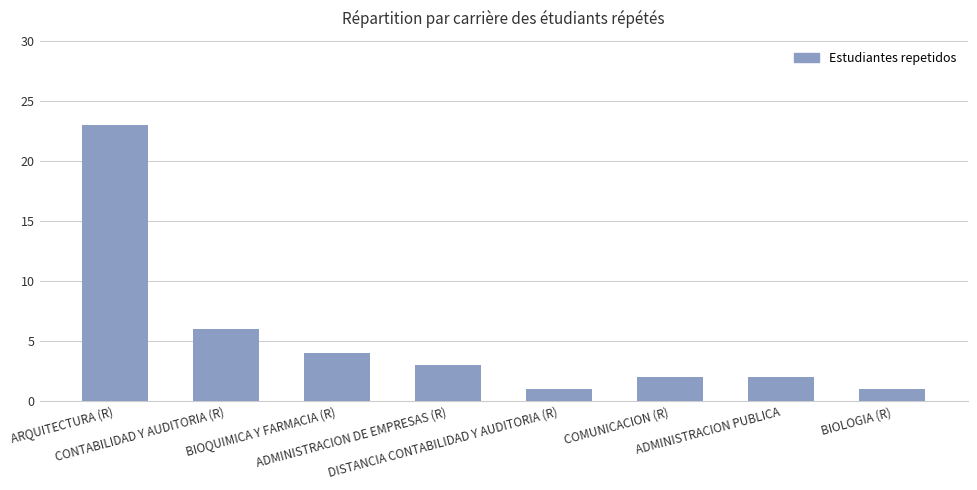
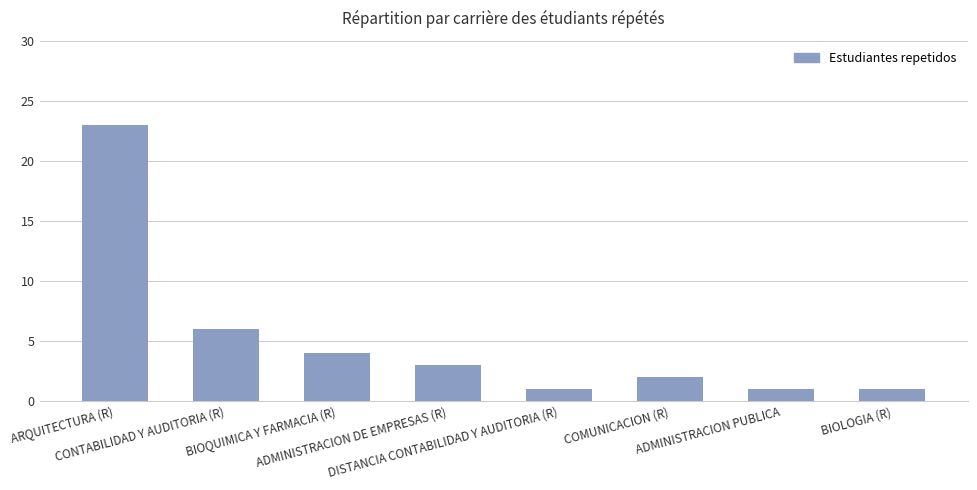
ADMINISTRACION PUBLICA: 2 -> 1
